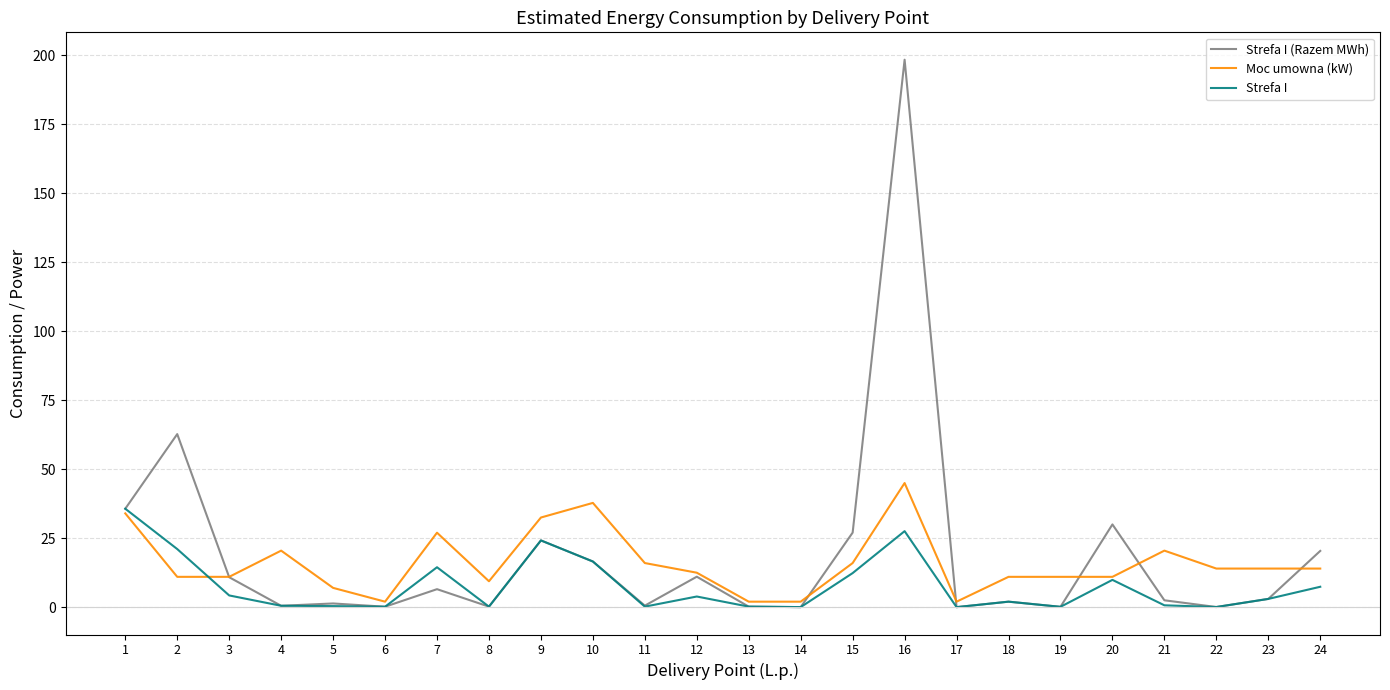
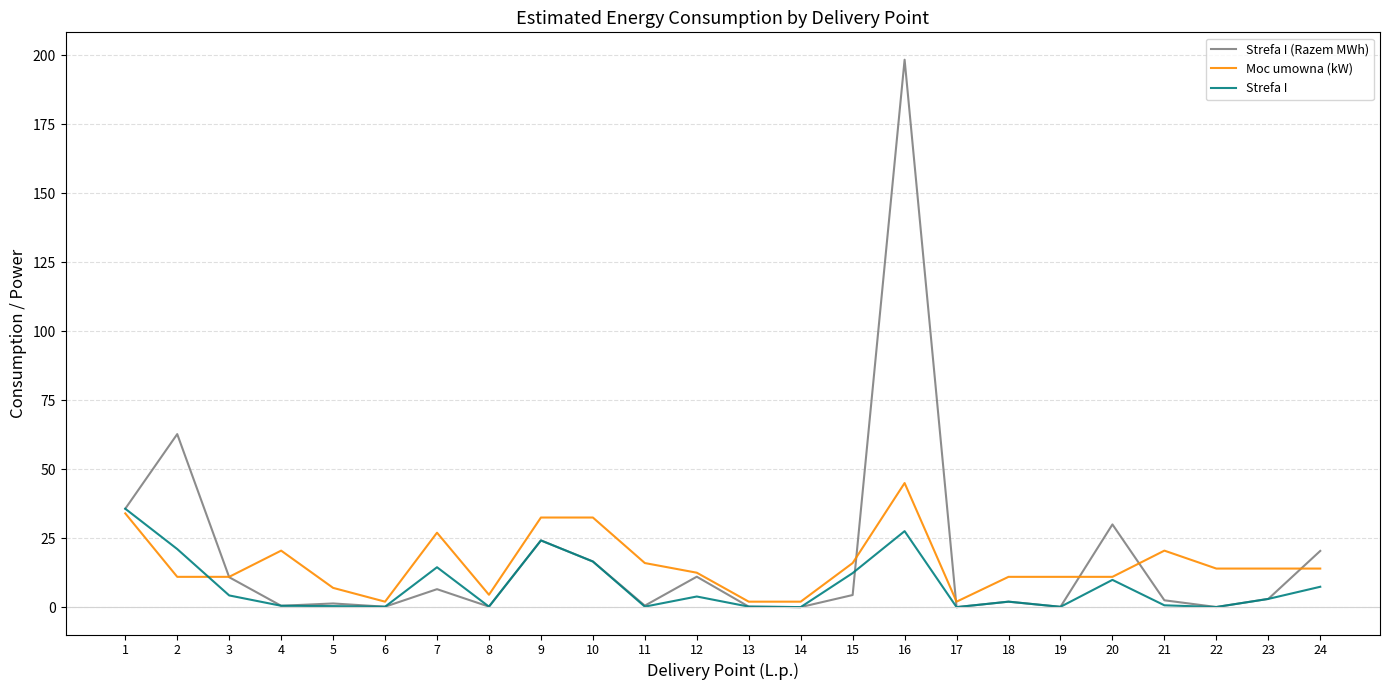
Moc umowna (kW), 8: 9 -> 5
Moc umowna (kW), 10: 38 -> 33
Strefa I (Razem MWh), 15: 27 -> 4
